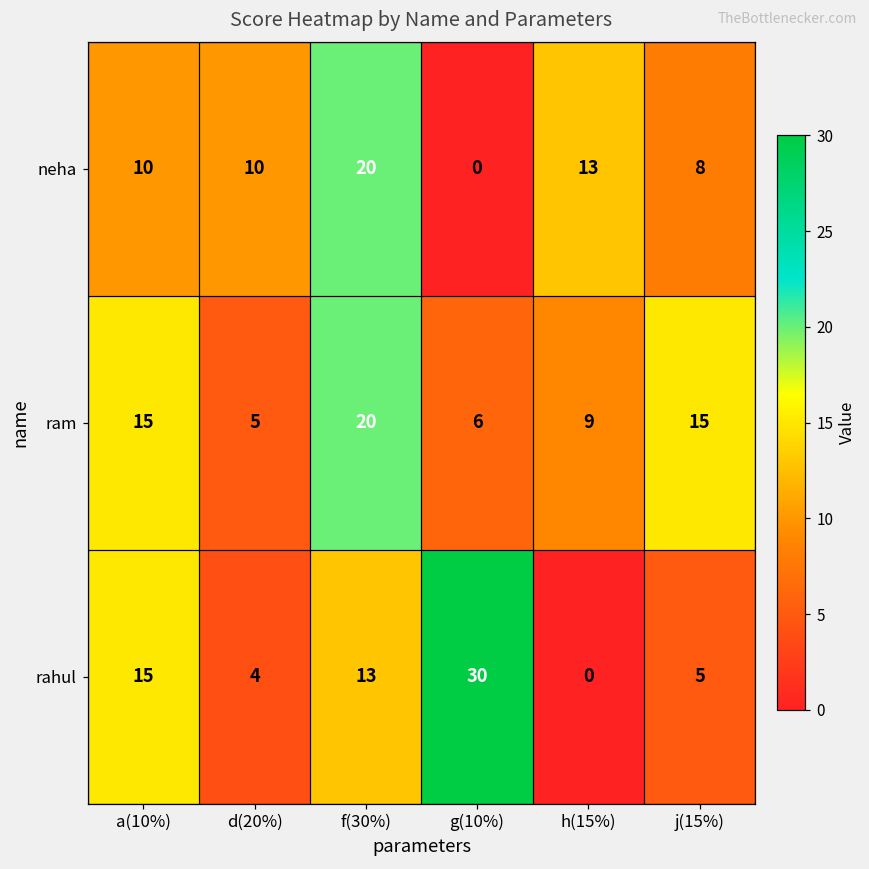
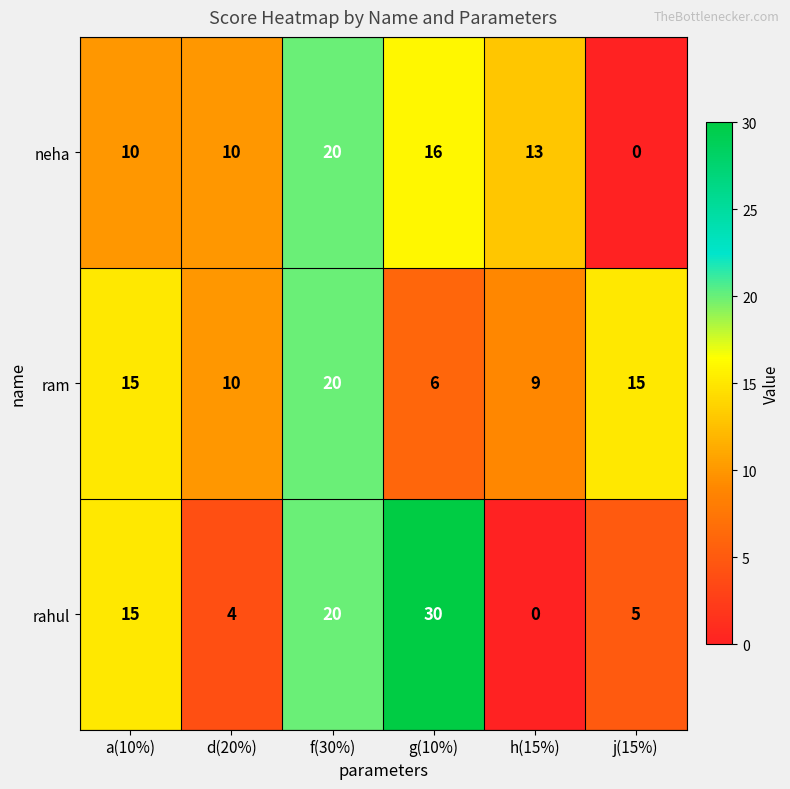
neha, g(10%): 0 -> 16
neha, j(15%): 8 -> 0
ram, d(20%): 5 -> 10
rahul, f(30%): 13 -> 20
